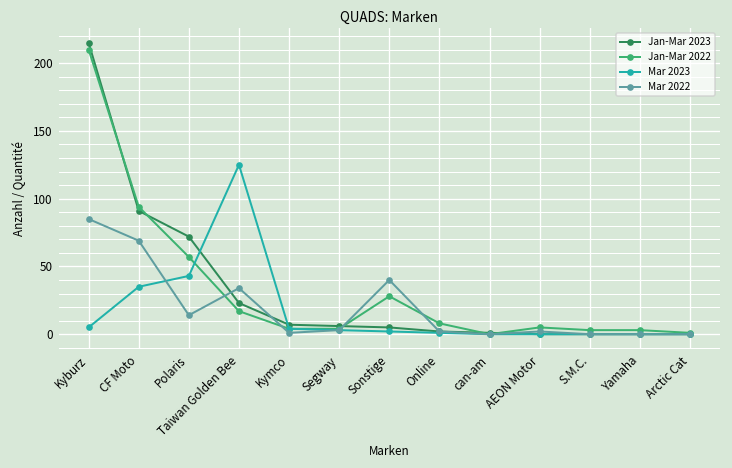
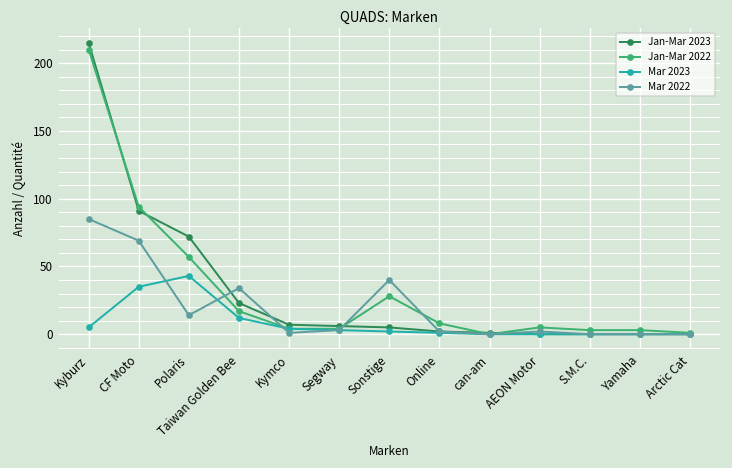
Mar 2023, Taiwan Golden Bee: 125 -> 12
